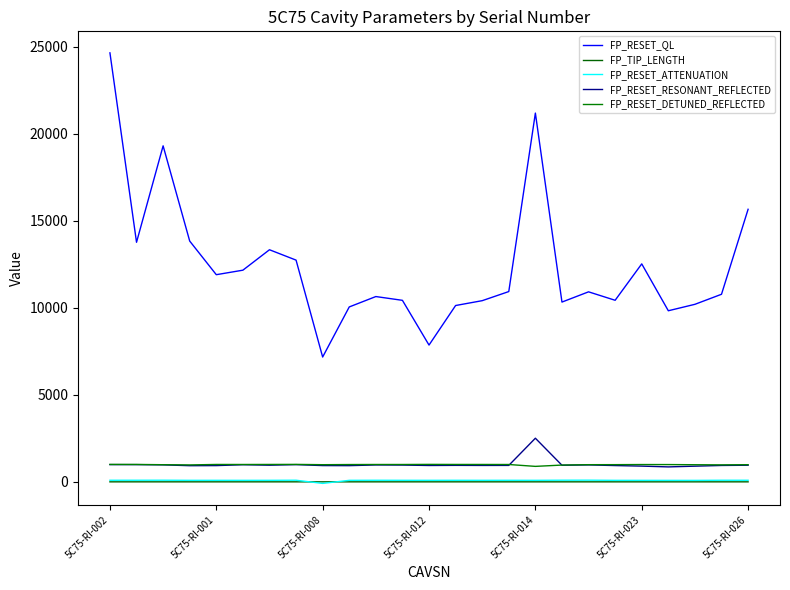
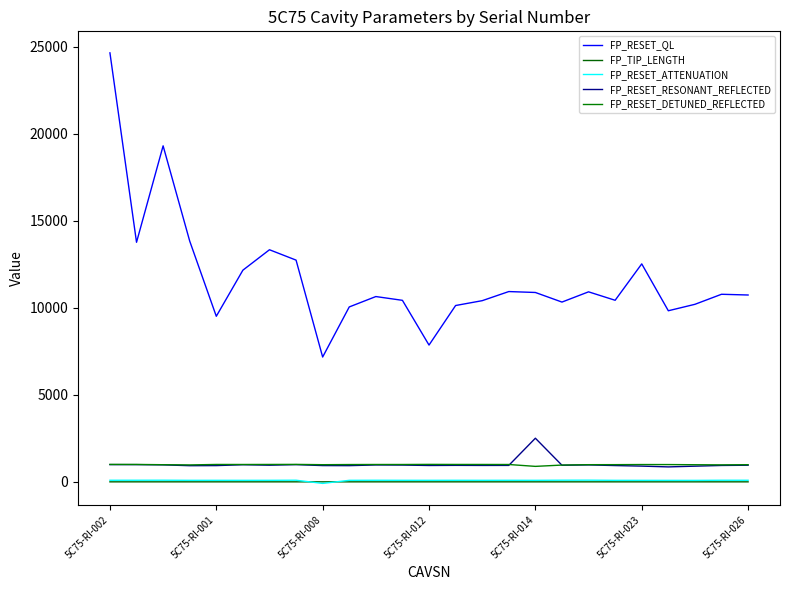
FP_RESET_QL, 5C75-RI-001: 11900 -> 9500
FP_RESET_QL, 5C75-RI-014: 21200 -> 10900
FP_RESET_QL, 5C75-RI-026: 15700 -> 10700
